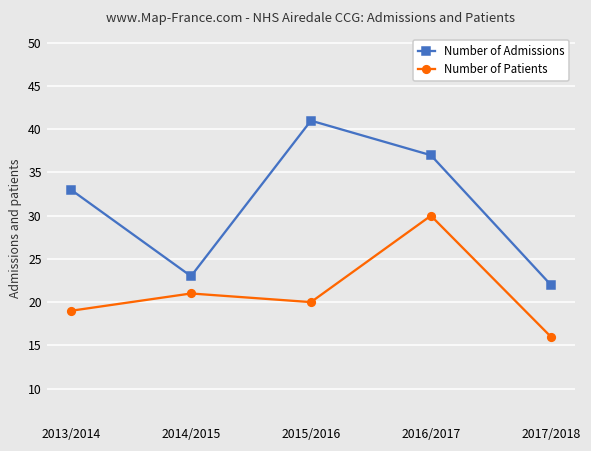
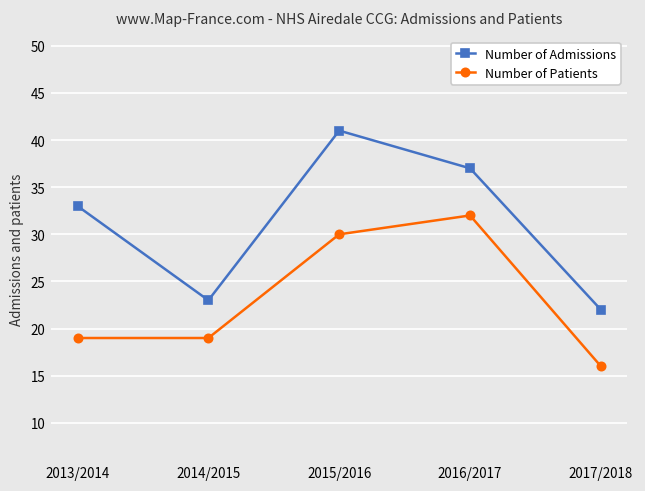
Number of Patients, 2014/2015: 21 -> 19
Number of Patients, 2015/2016: 20 -> 30
Number of Patients, 2016/2017: 30 -> 32
